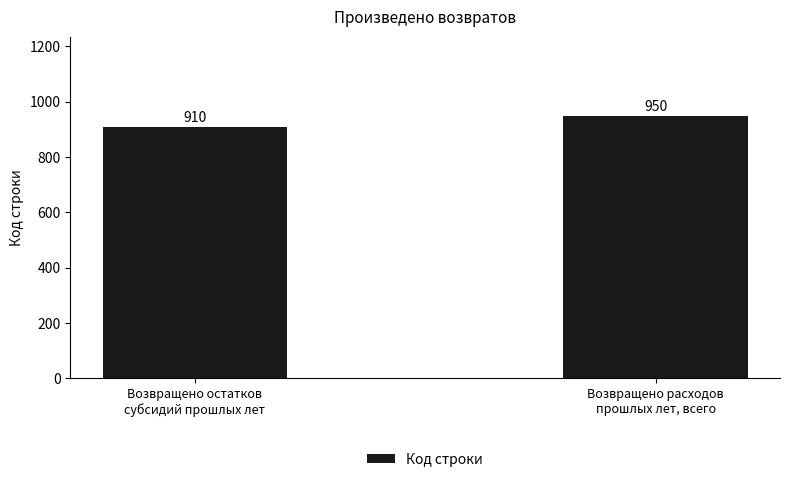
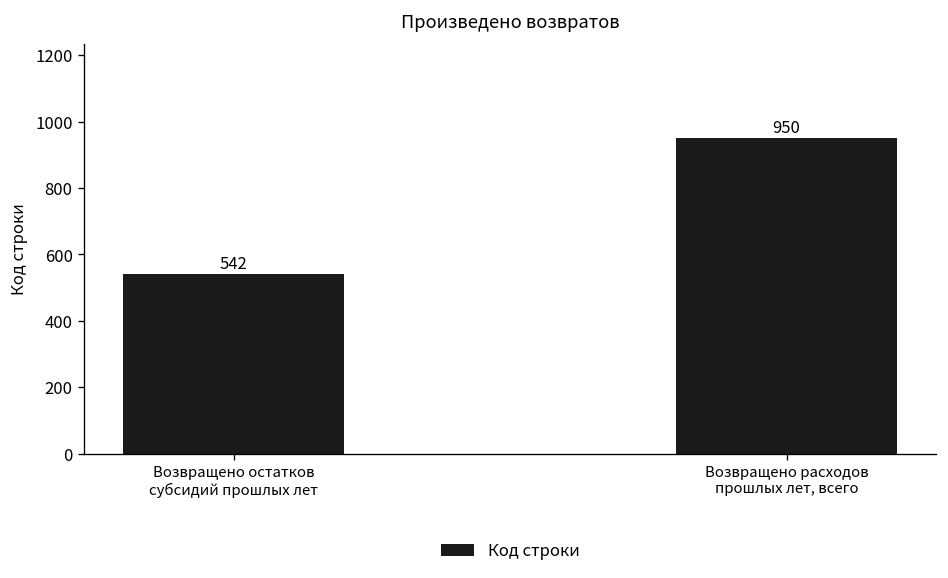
Возвращено остатков субсидий прошлых лет: 910 -> 542
